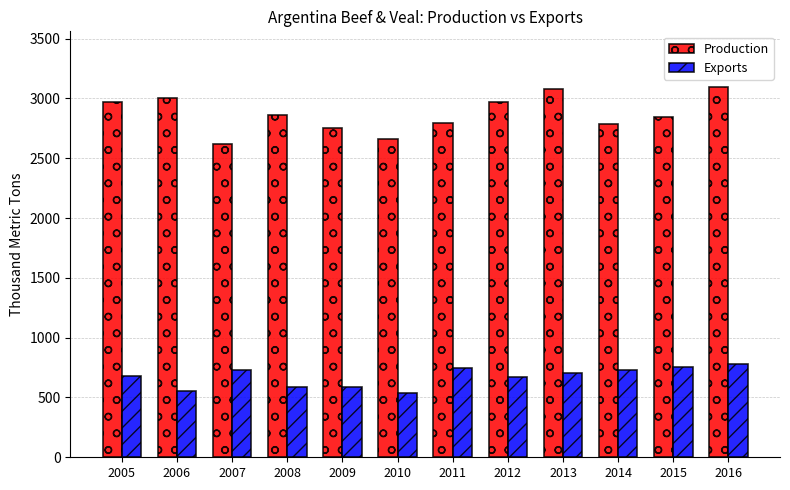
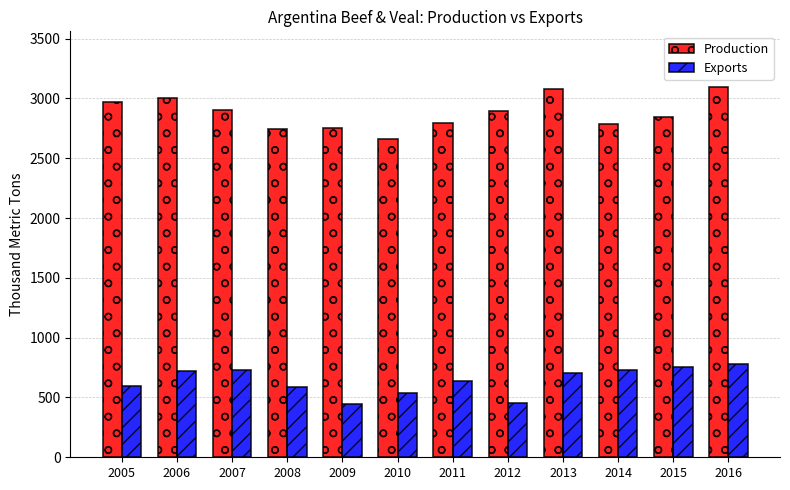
Exports, 2005: 680 -> 600
Exports, 2006: 550 -> 720
Production, 2007: 2620 -> 2900
Production, 2008: 2860 -> 2740
Exports, 2009: 580 -> 450
Exports, 2011: 750 -> 640
Production, 2012: 2970 -> 2900
Exports, 2012: 670 -> 450
